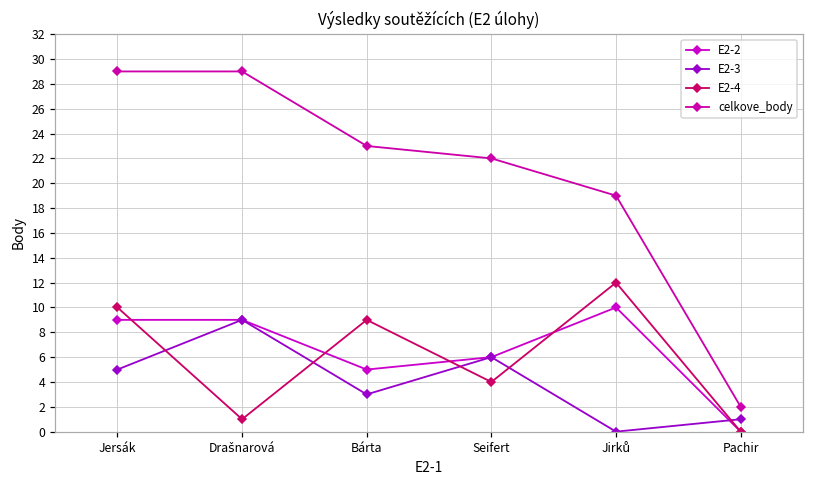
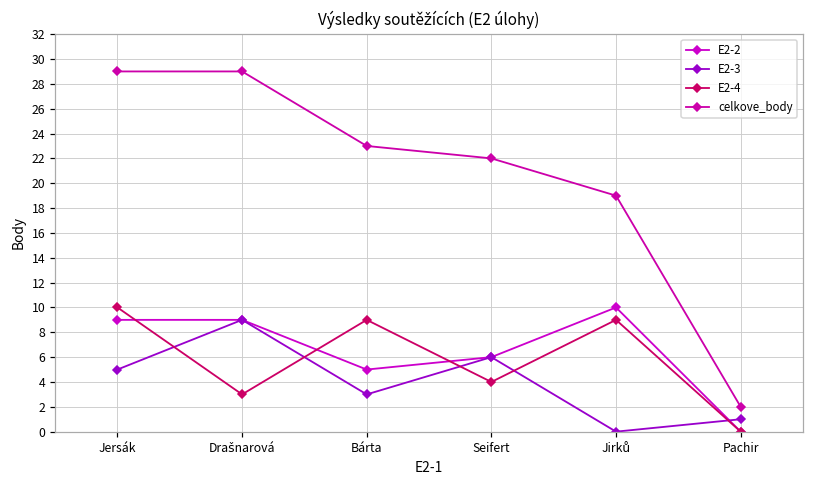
E2-4, Drašnarová: 1 -> 3
E2-4, Jirků: 12 -> 9
